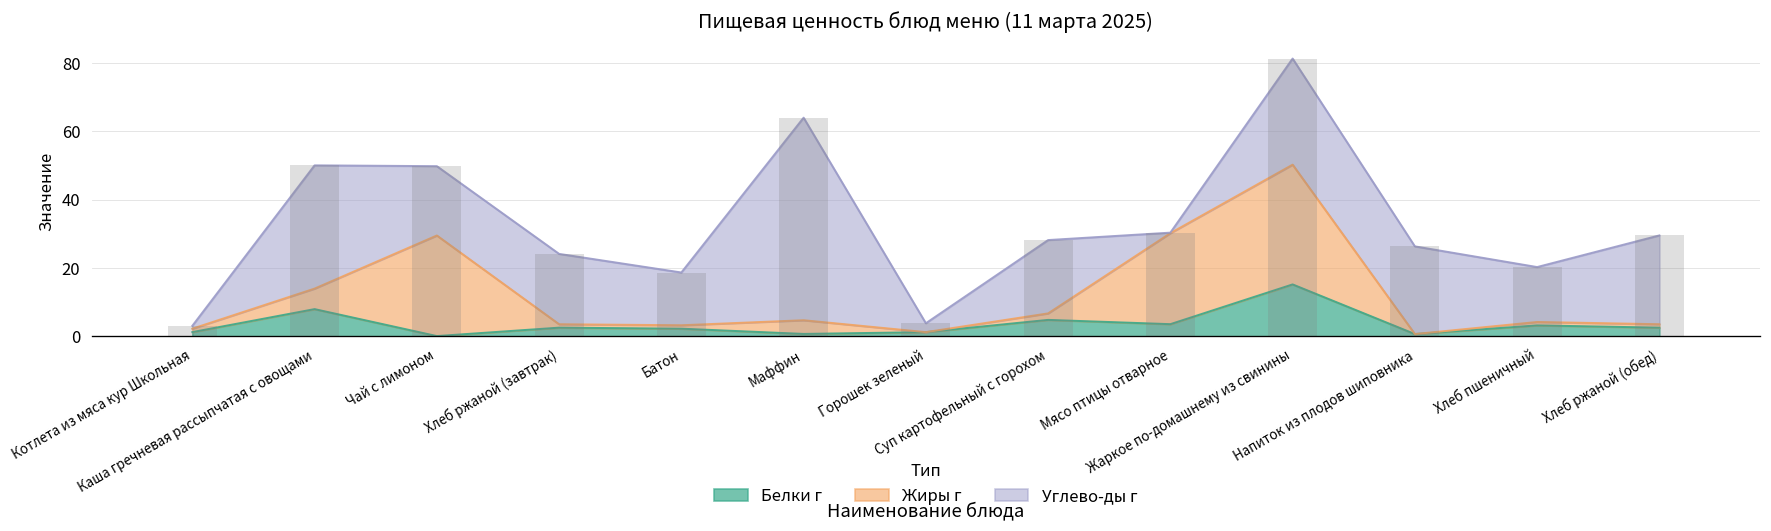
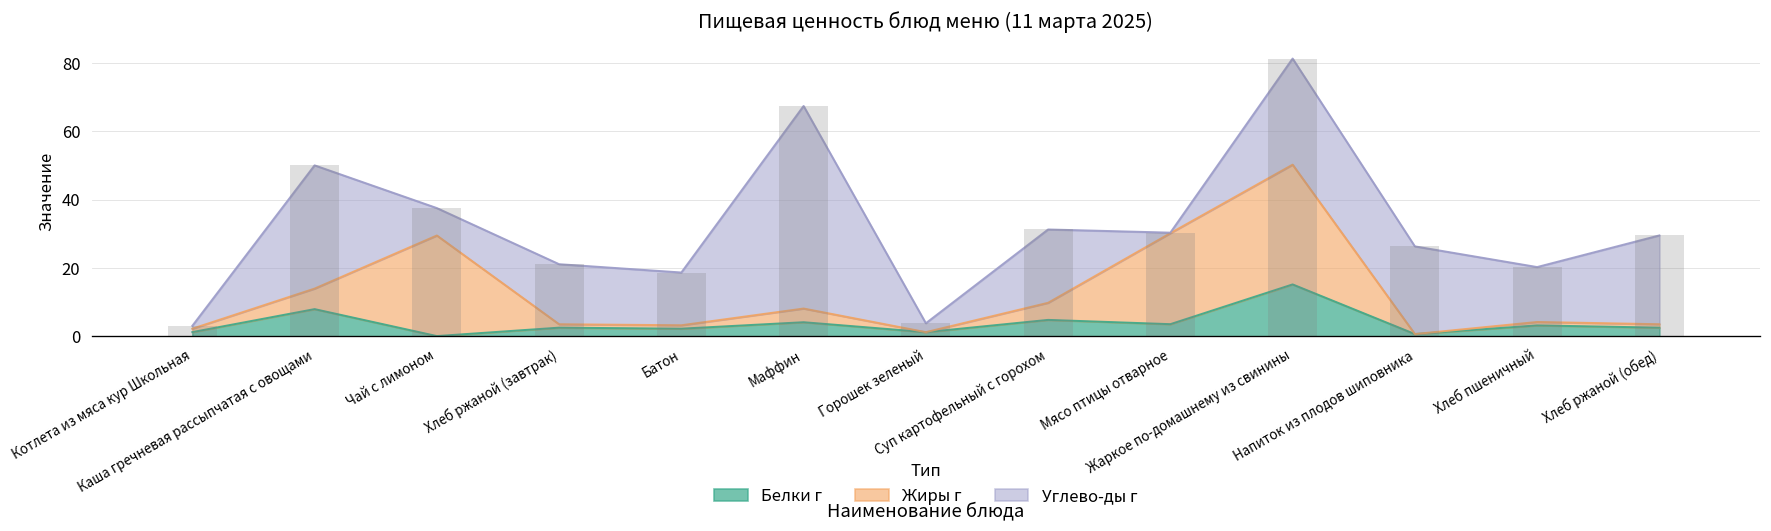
Углево-ды г, Чай с лимоном: 20 -> 8
Углево-ды г, Хлеб ржаной (завтрак): 21 -> 18
Белки г, Маффин: 1 -> 4
Жиры г, Суп картофельный с горохом: 2 -> 5
